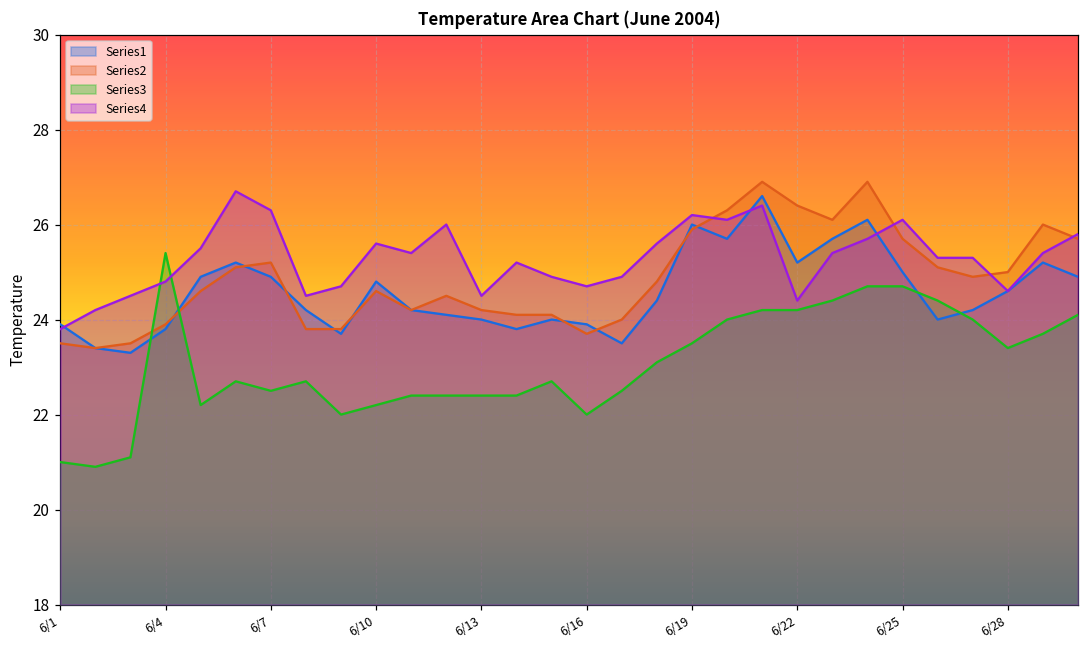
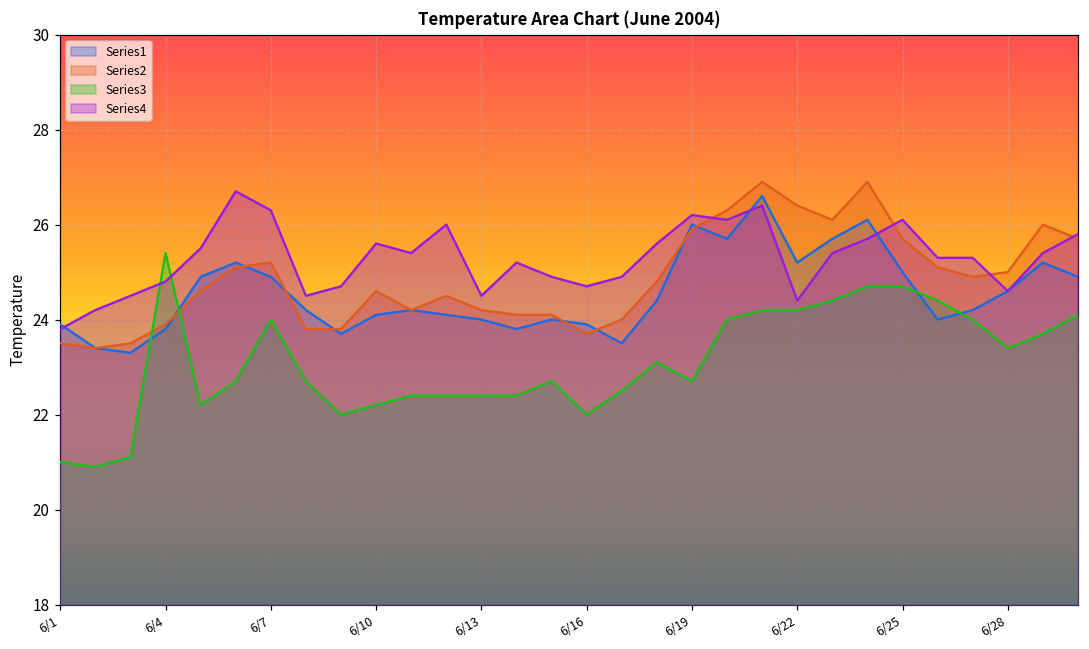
Series3, 6/7: 22.5 -> 24.0
Series1, 6/10: 24.8 -> 24.1
Series3, 6/19: 23.5 -> 22.7
